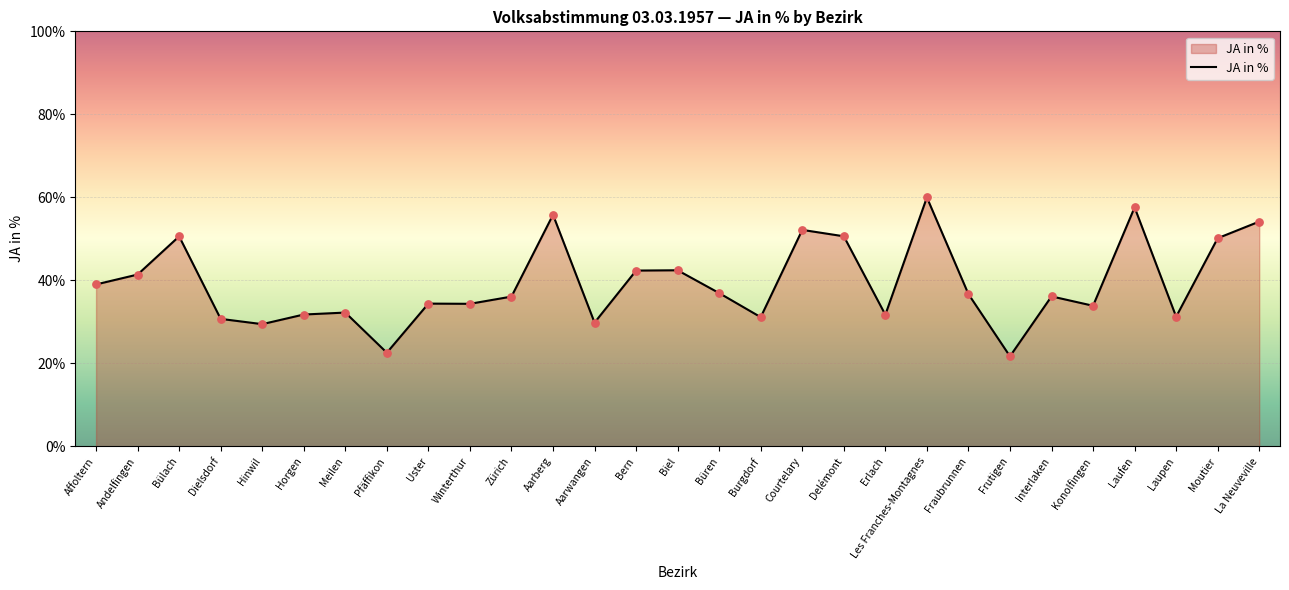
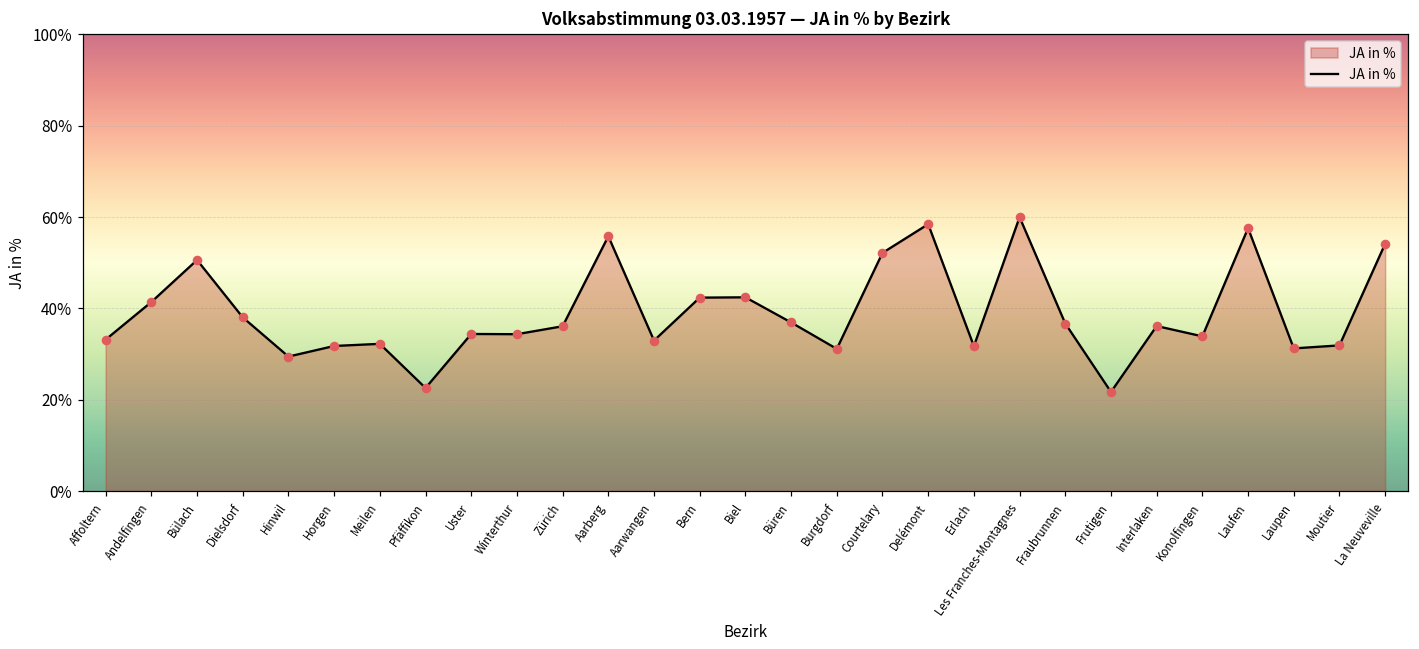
Affoltern: 39% -> 33%
Dielsdorf: 31% -> 38%
Aarwangen: 30% -> 33%
Delémont: 51% -> 58%
Moutier: 50% -> 32%
